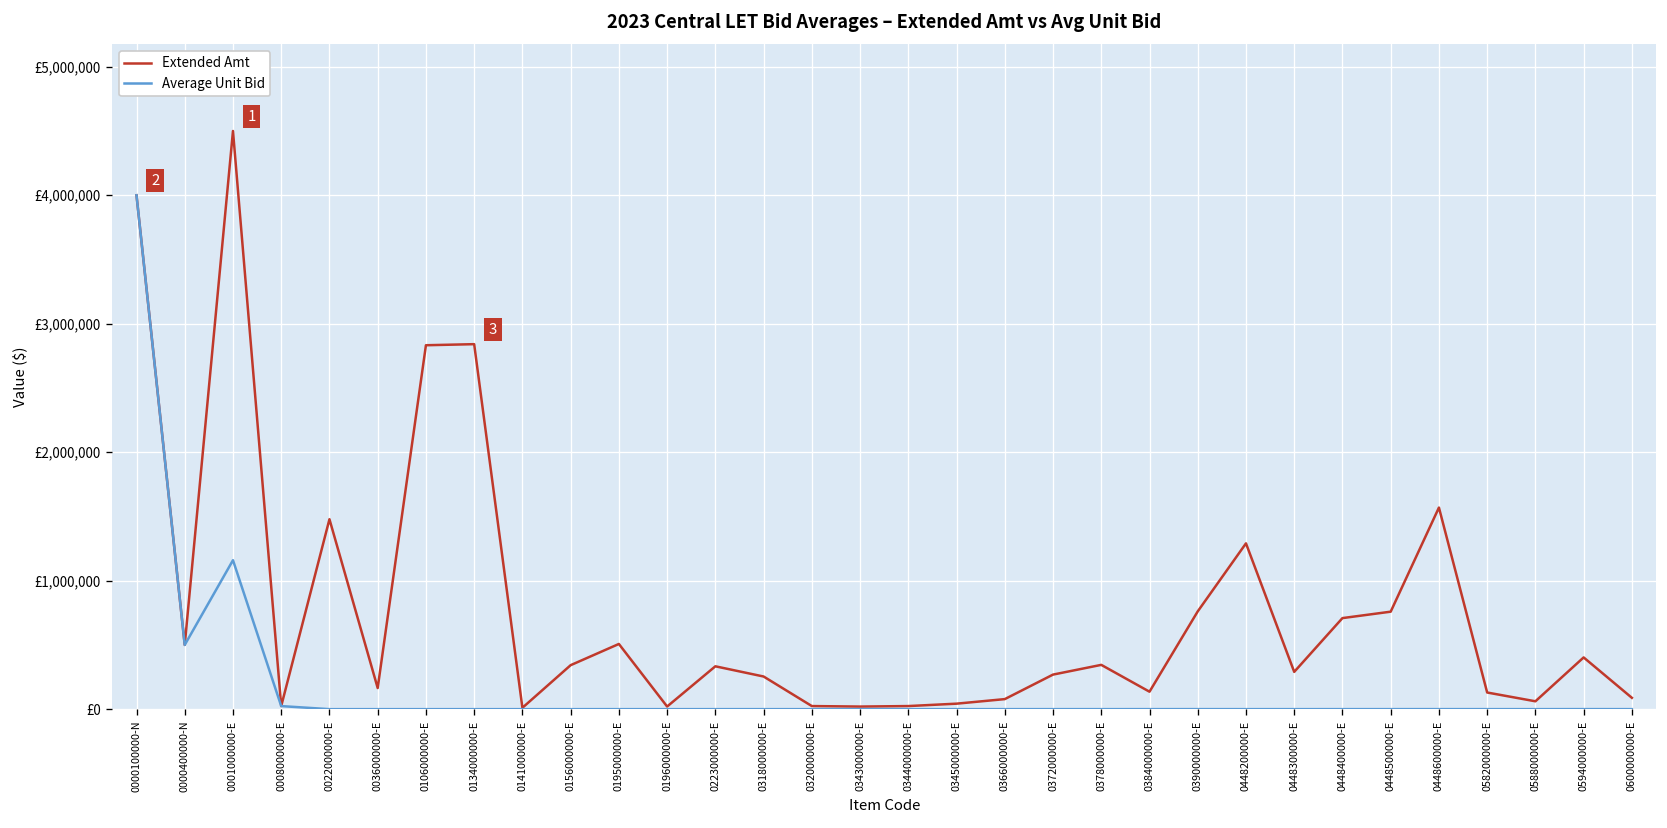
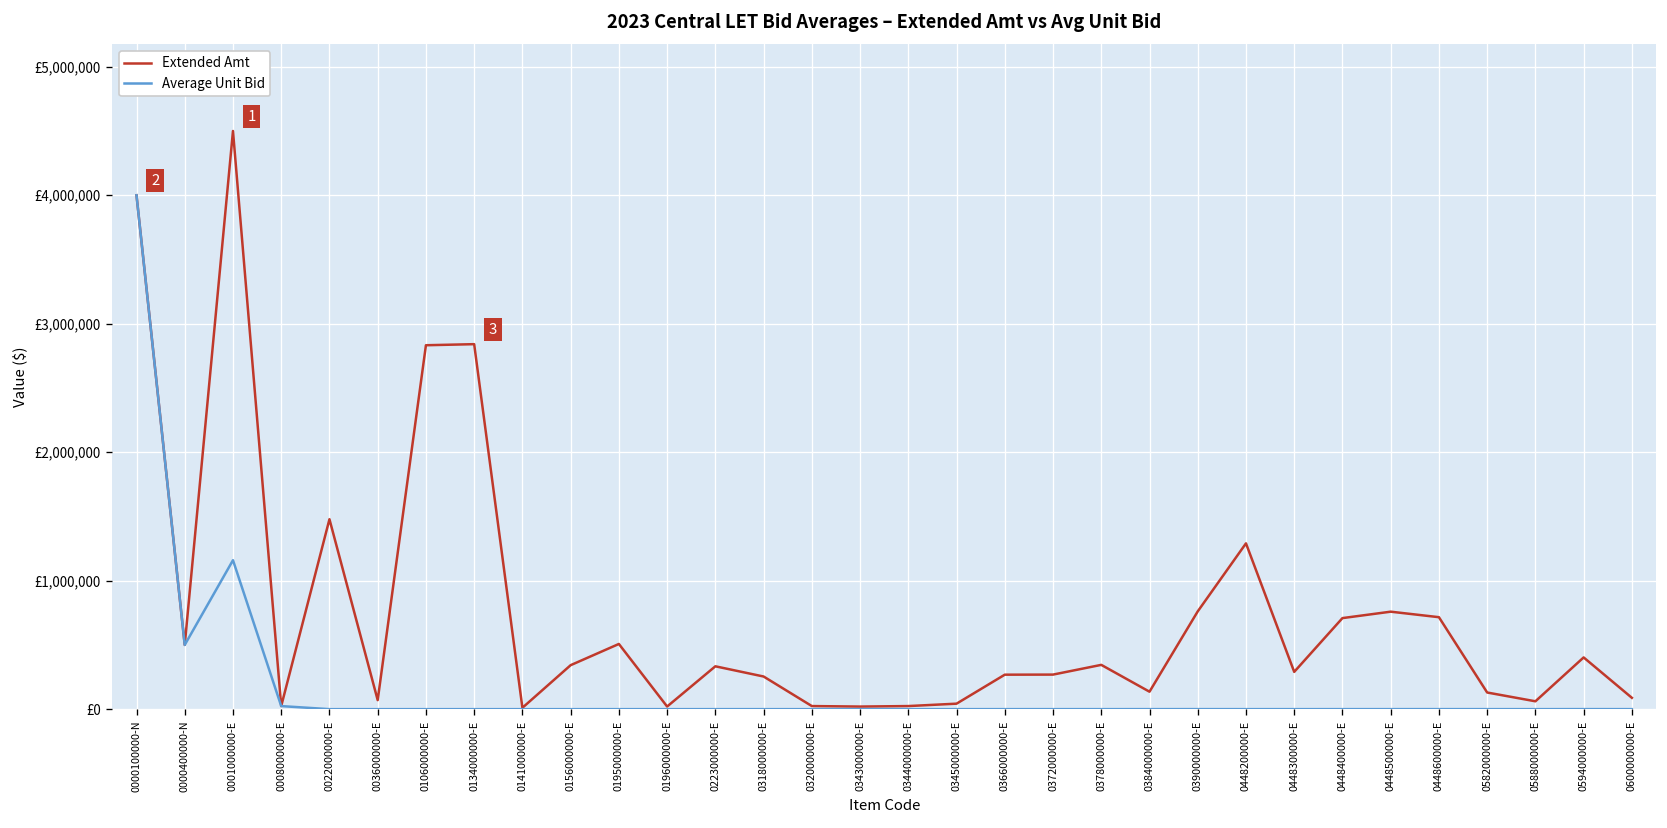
Extended Amt, 0036000000-E: £160,000 -> £70,000
Extended Amt, 0366000000-E: £80,000 -> £270,000
Extended Amt, 0448600000-E: £1,570,000 -> £720,000
